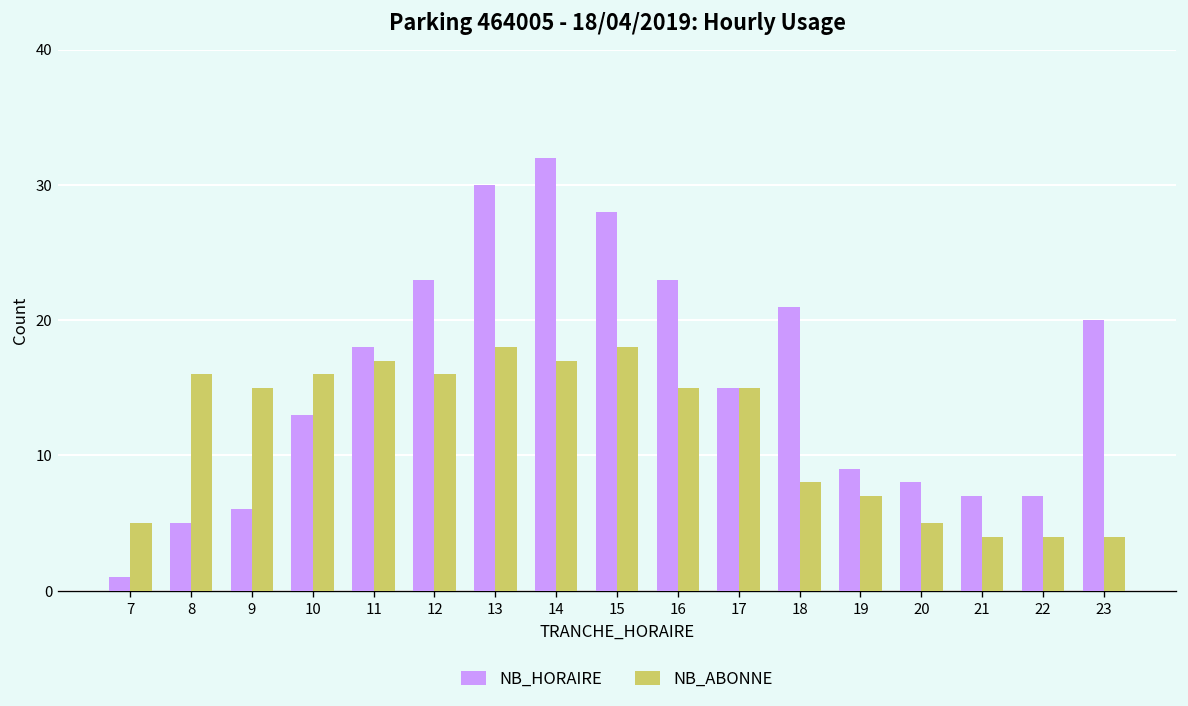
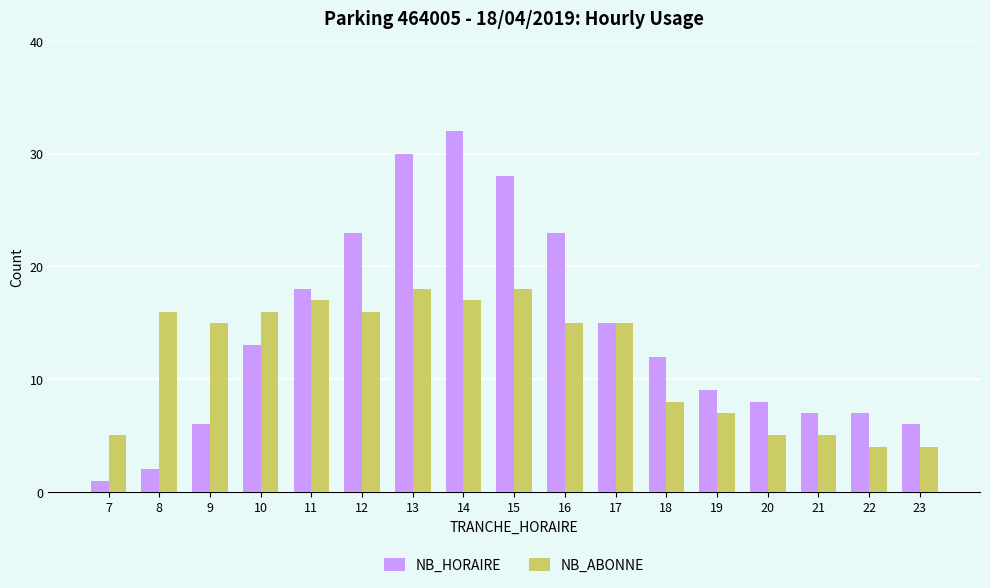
NB_HORAIRE, 8: 5 -> 2
NB_HORAIRE, 18: 21 -> 12
NB_ABONNE, 21: 4 -> 5
NB_HORAIRE, 23: 20 -> 6
